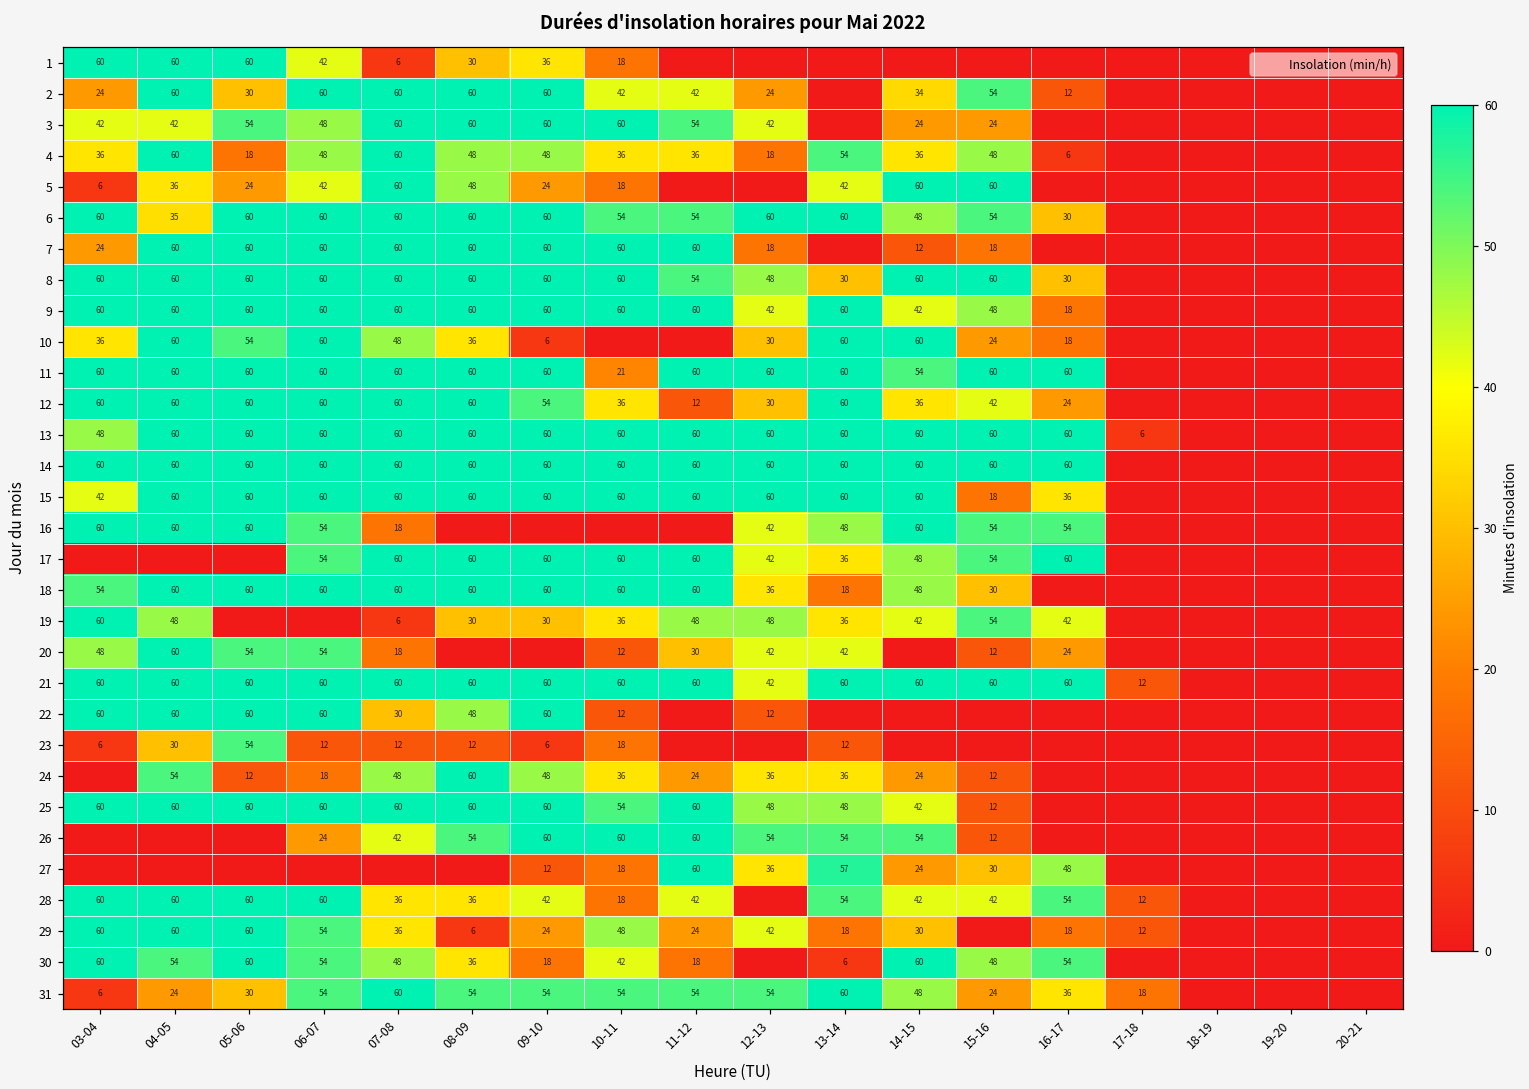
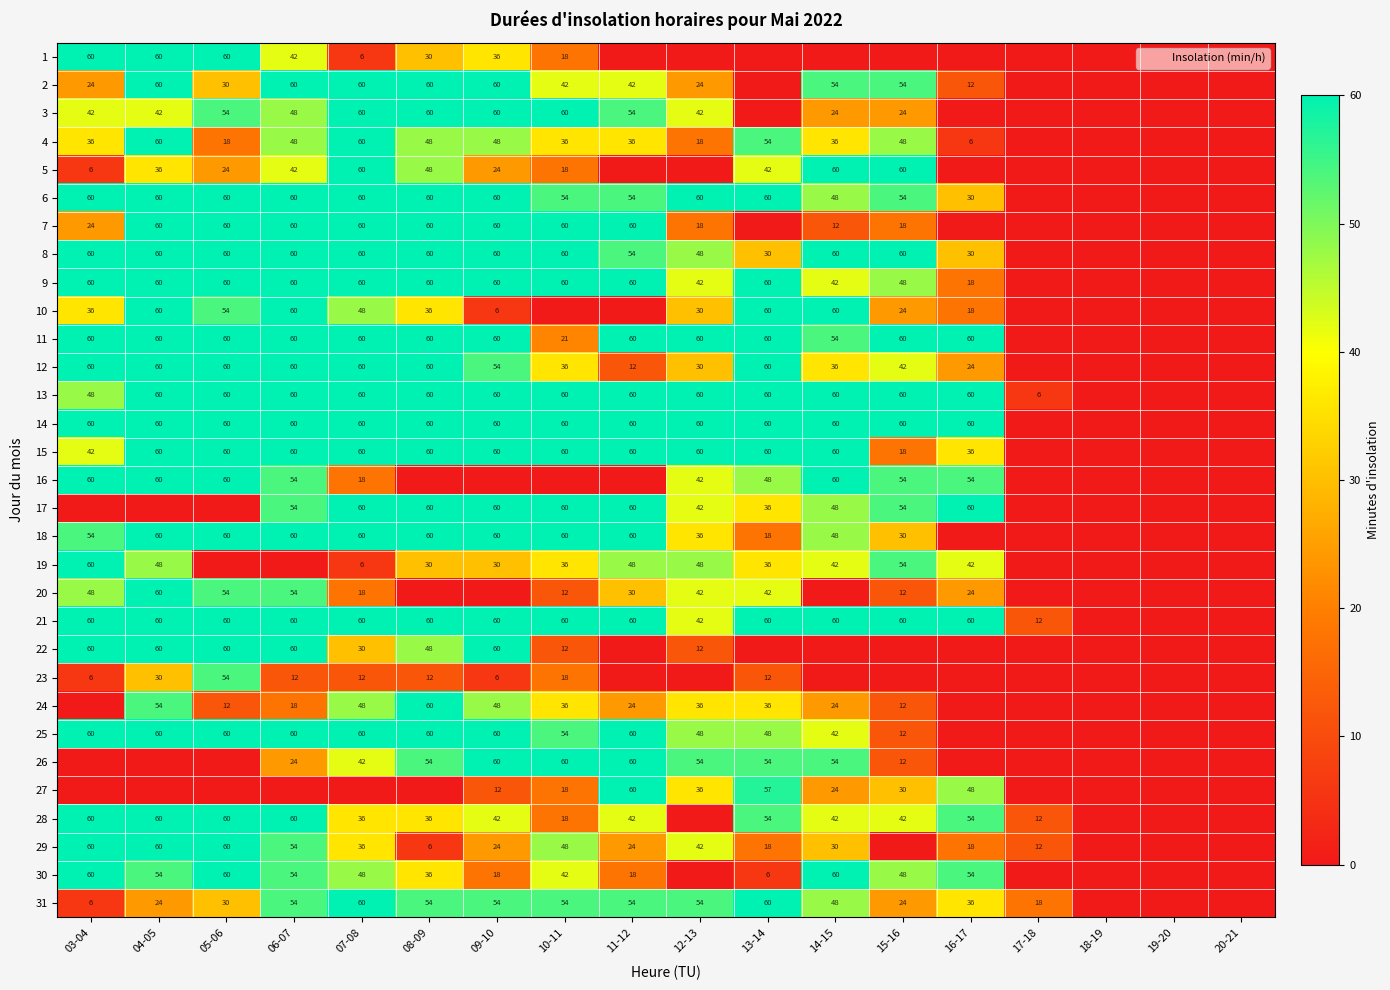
2, 14-15: 34 -> 54
6, 04-05: 35 -> 60
